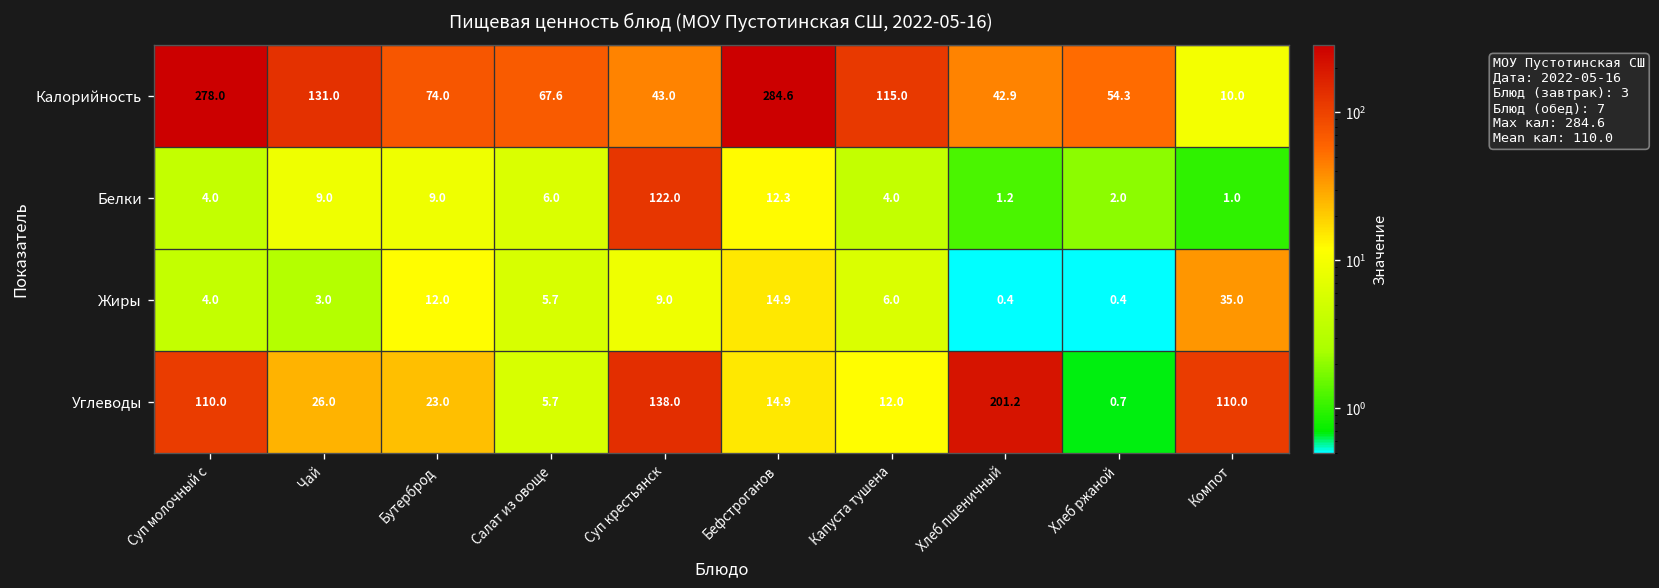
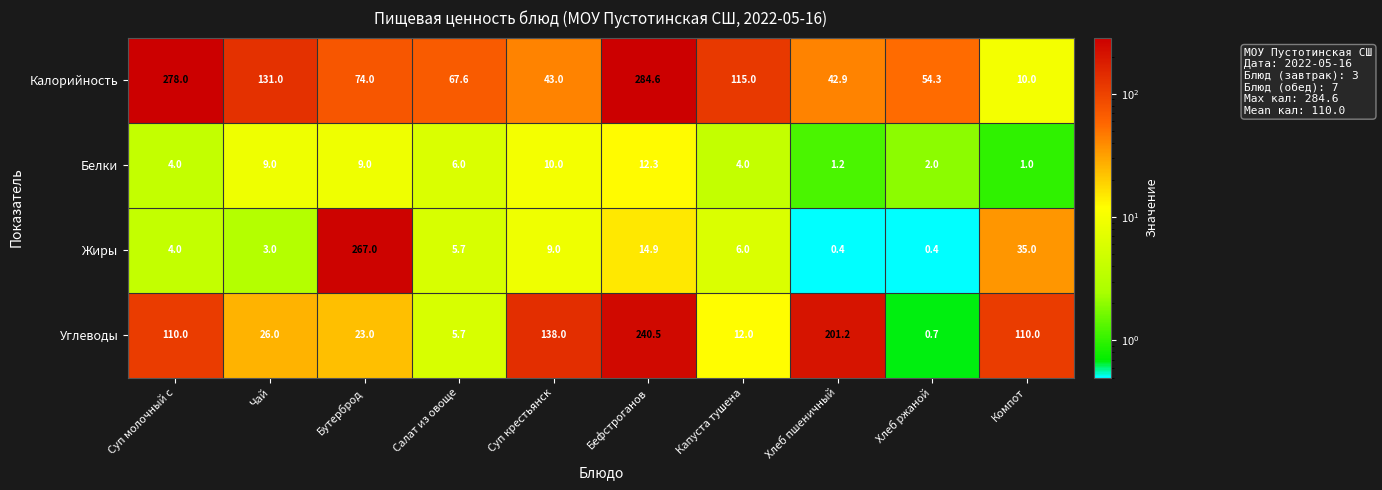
Белки, Суп крестьянск: 122.0 -> 10.0
Жиры, Бутерброд: 12.0 -> 267.0
Углеводы, Бефстроганов: 14.9 -> 240.5
